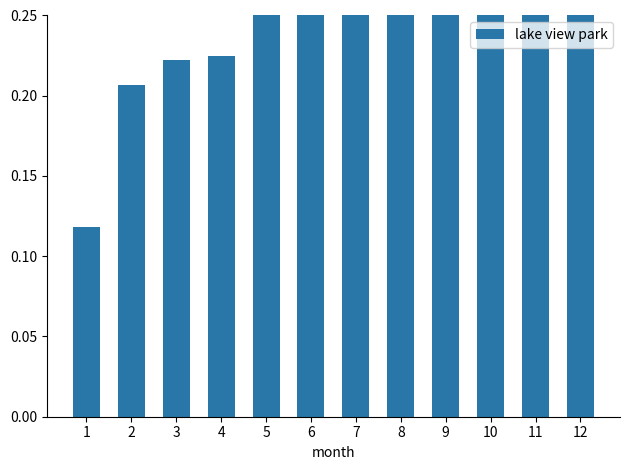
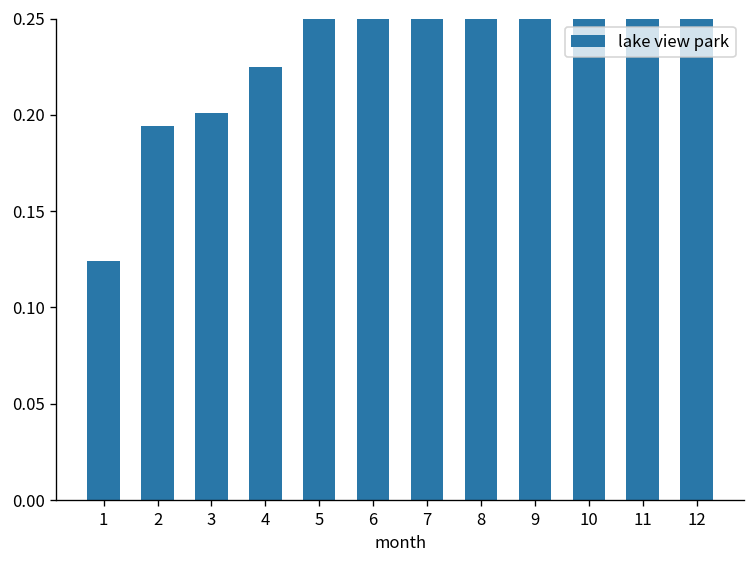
1: 0.118 -> 0.124
2: 0.207 -> 0.194
3: 0.222 -> 0.201
